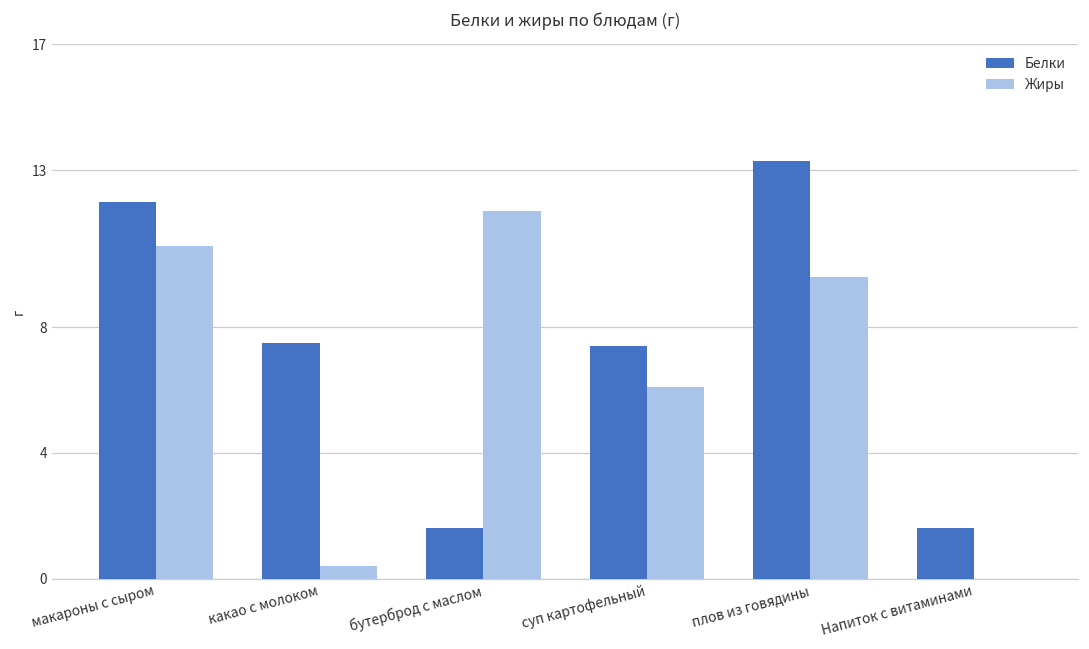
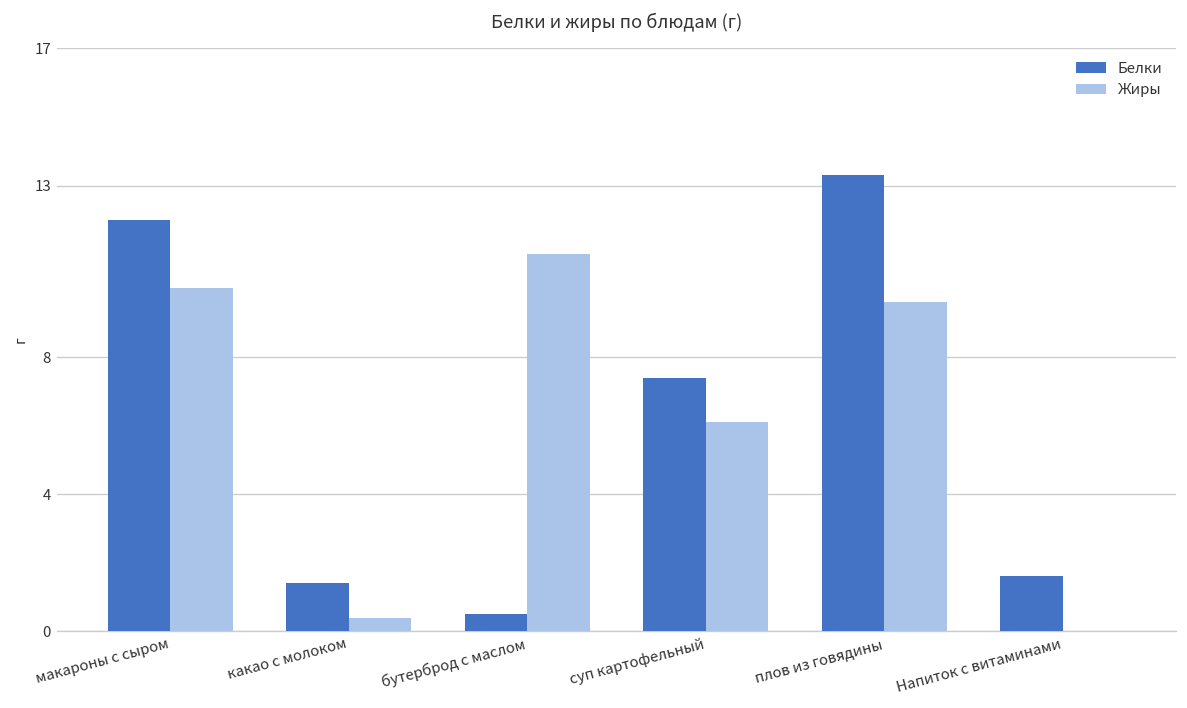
Жиры, макароны с сыром: 10.6 -> 10.0
Белки, какао с молоком: 7.5 -> 1.4
Белки, бутерброд с маслом: 1.6 -> 0.5
Жиры, бутерброд с маслом: 11.7 -> 11.0
